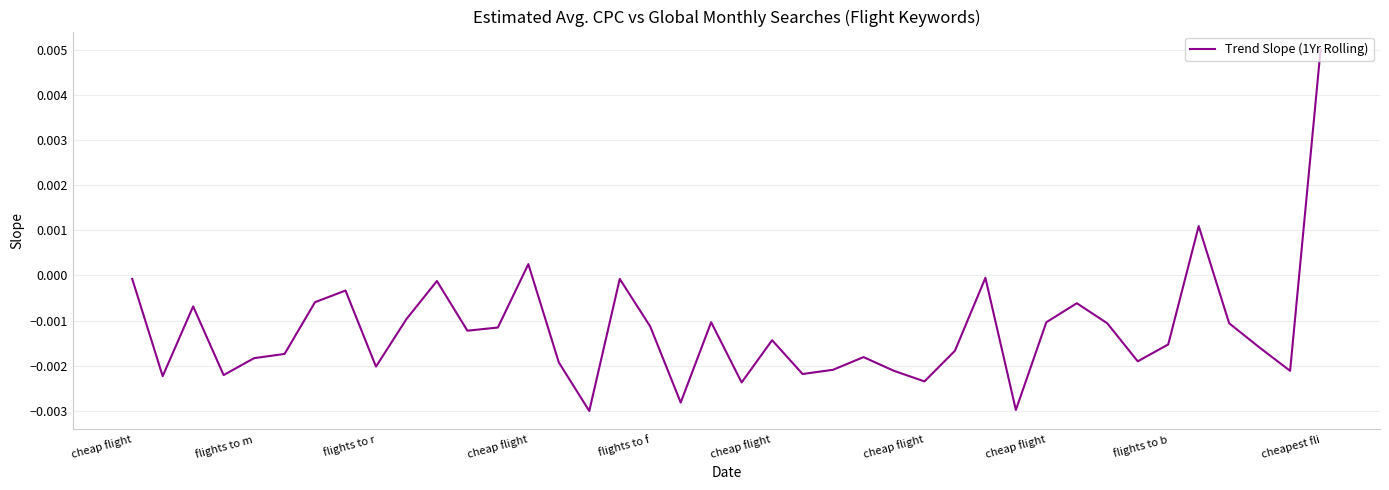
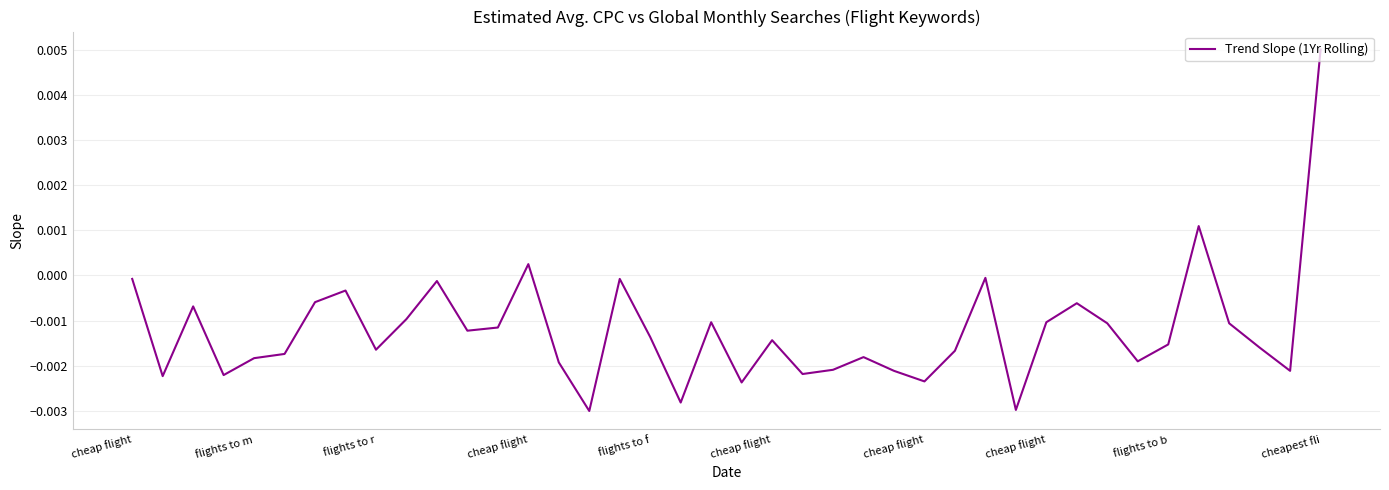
flights to r: -0.0020 -> -0.0016
flights to f: -0.0011 -> -0.0014
